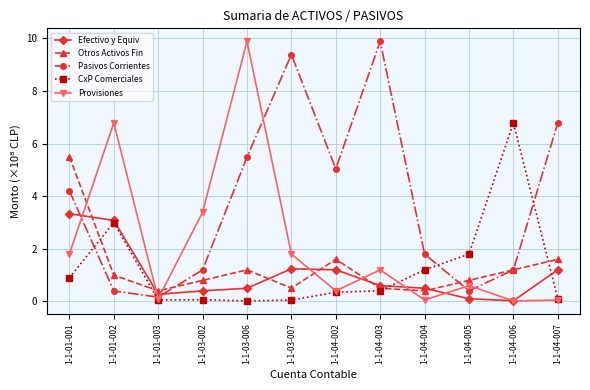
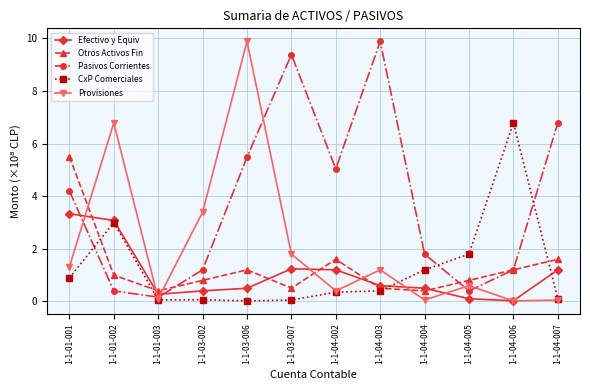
Provisiones, 1-1-01-001: 1.8 -> 1.3
